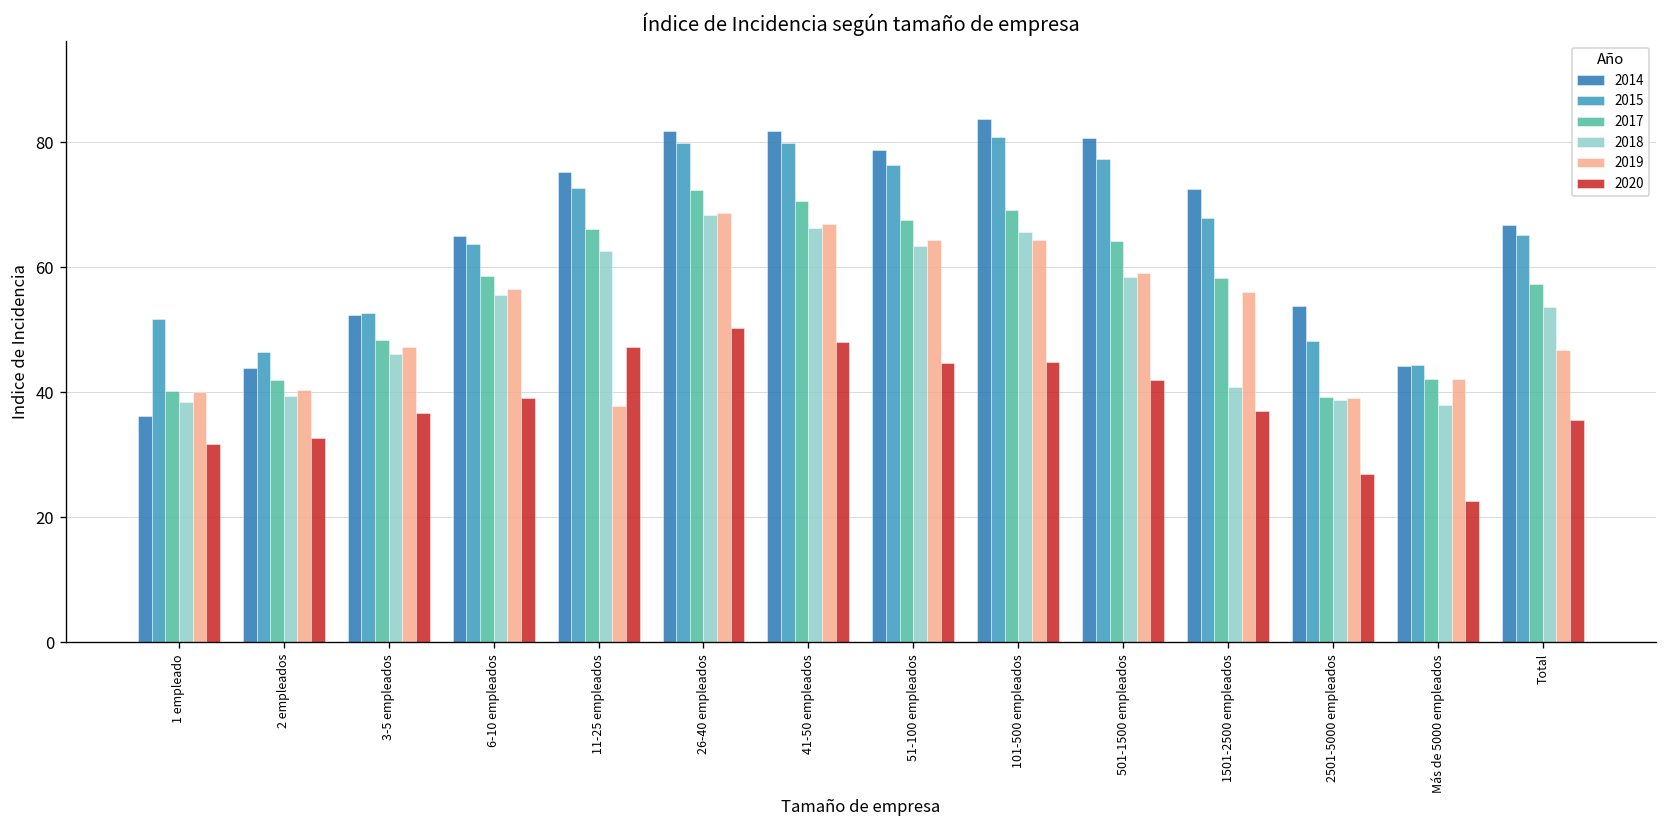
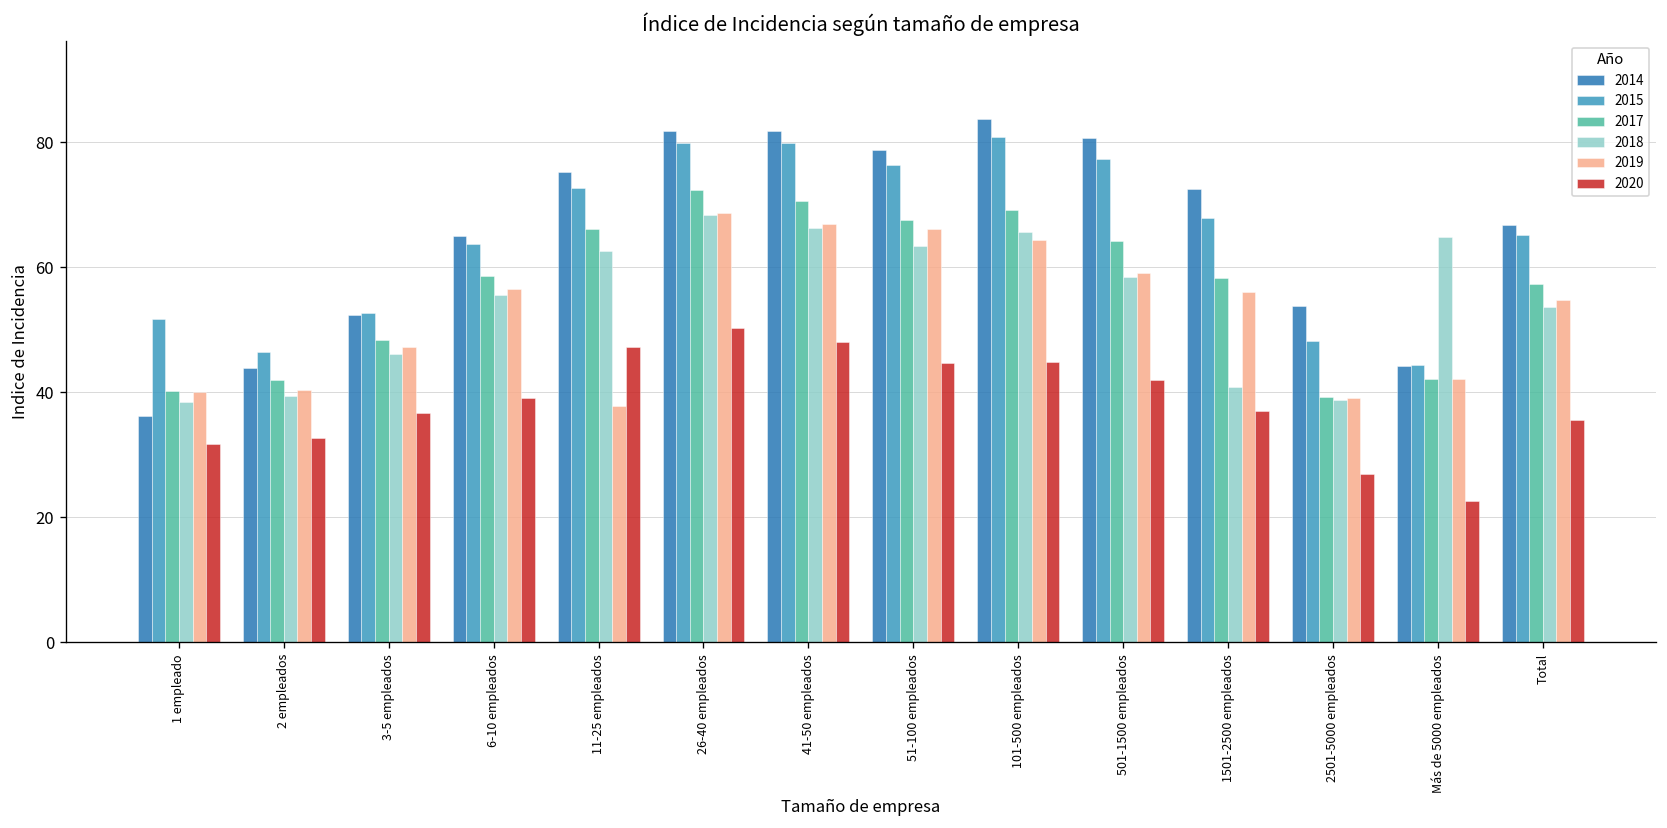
2019, 51-100 empleados: 64 -> 66
2018, Más de 5000 empleados: 38 -> 65
2019, Total: 47 -> 55
